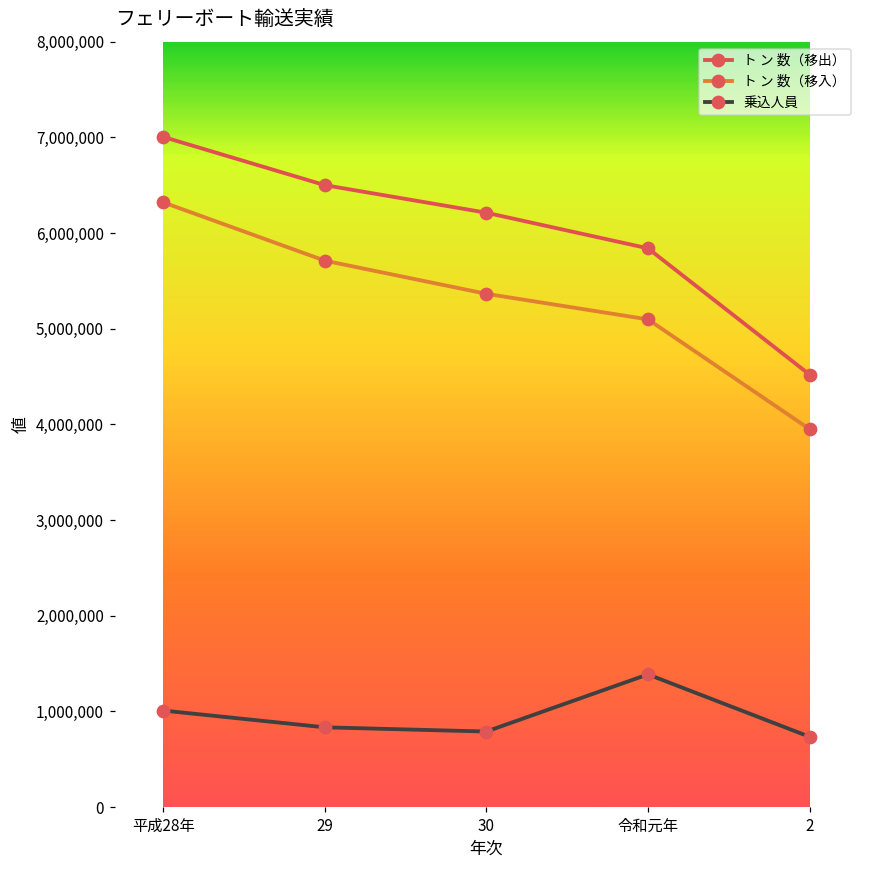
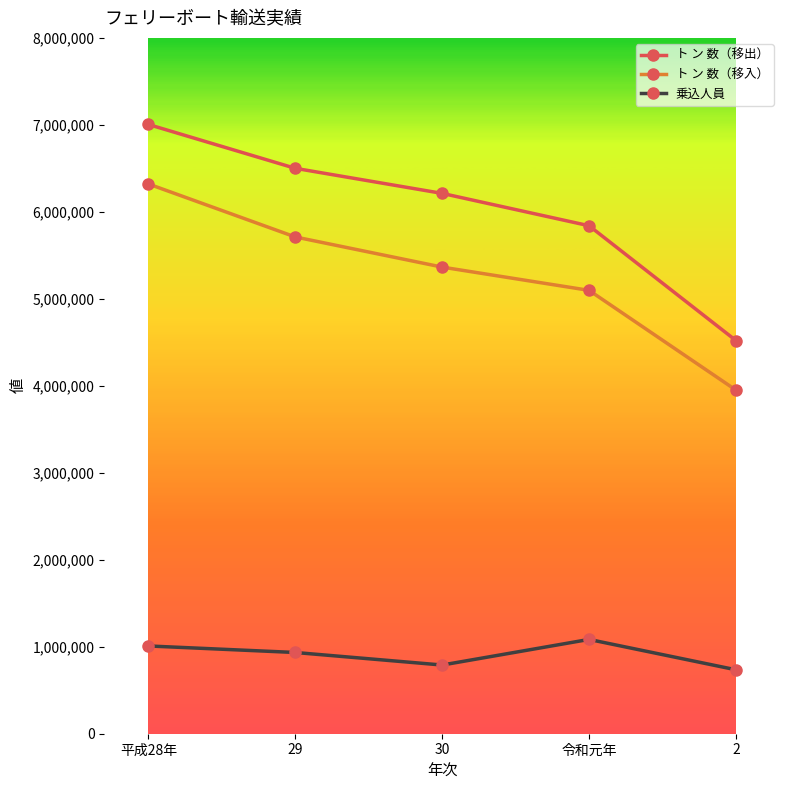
乗込人員, 29: 800,000 -> 900,000
乗込人員, 令和元年: 1,400,000 -> 1,100,000
